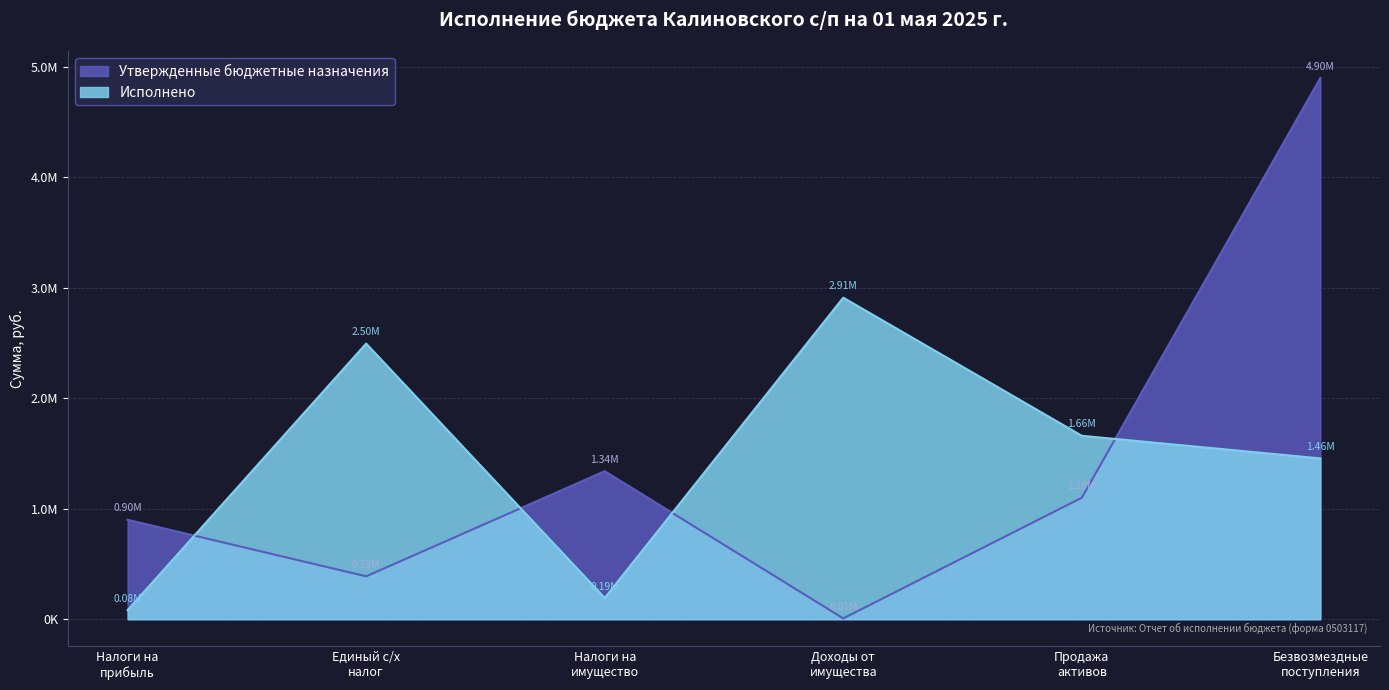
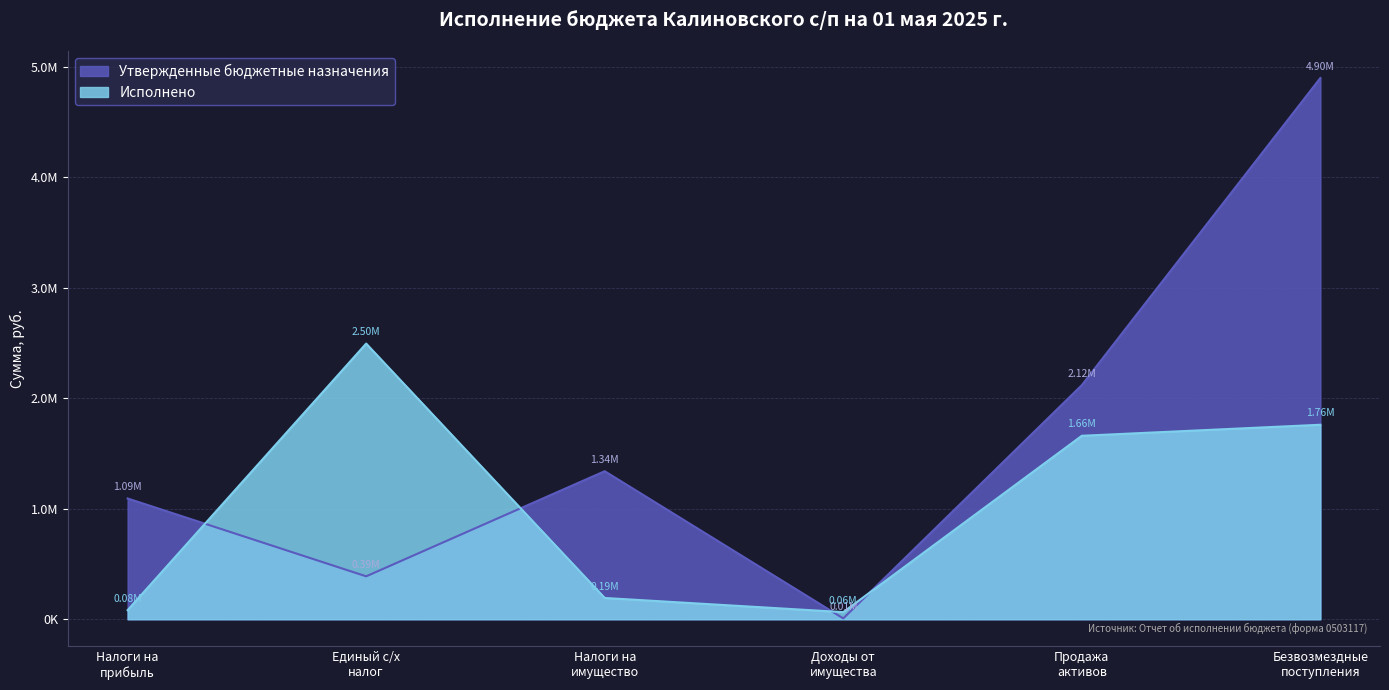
Утвержденные бюджетные назначения, Налоги на прибыль: 0.90M -> 1.09M
Исполнено, Доходы от имущества: 2.91M -> 0.06M
Утвержденные бюджетные назначения, Продажа активов: 1.10M -> 2.12M
Исполнено, Безвозмездные поступления: 1.46M -> 1.76M
